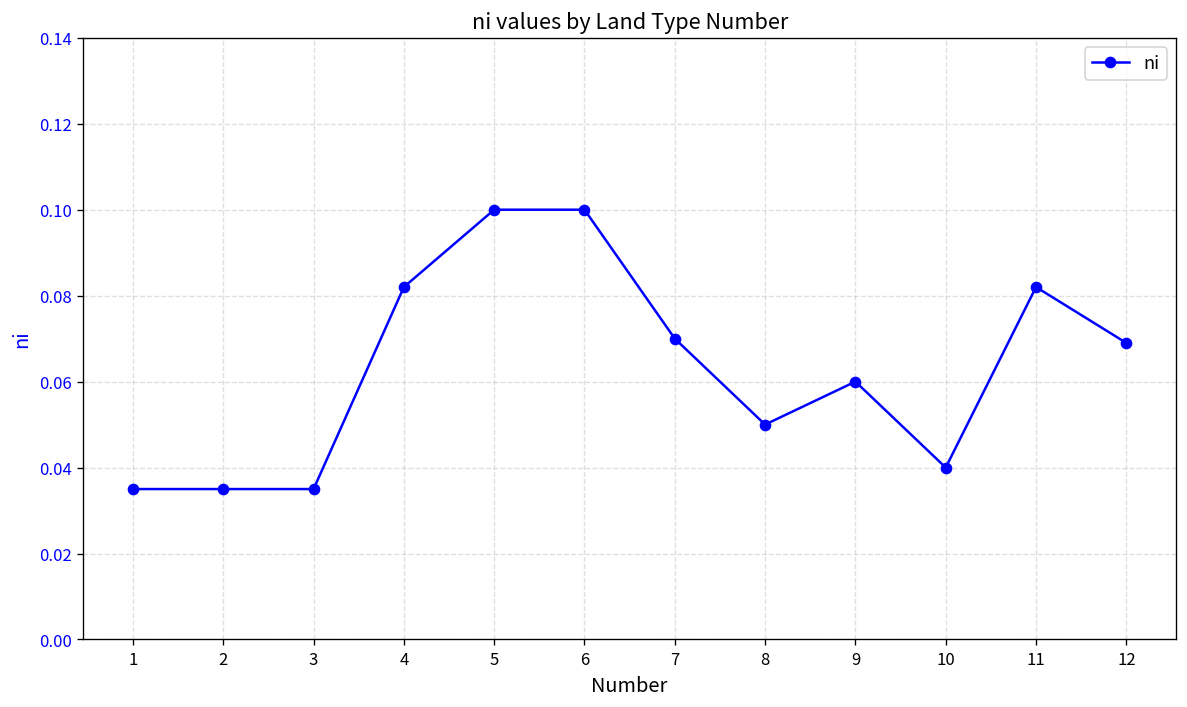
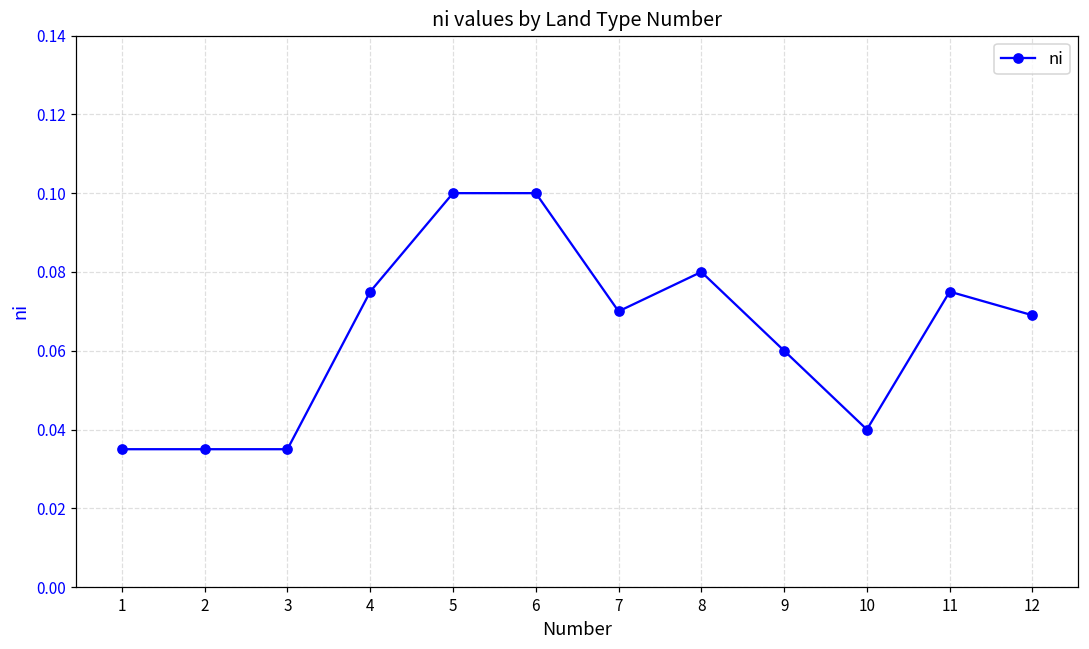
4: 0.082 -> 0.075
8: 0.05 -> 0.08
11: 0.082 -> 0.075
